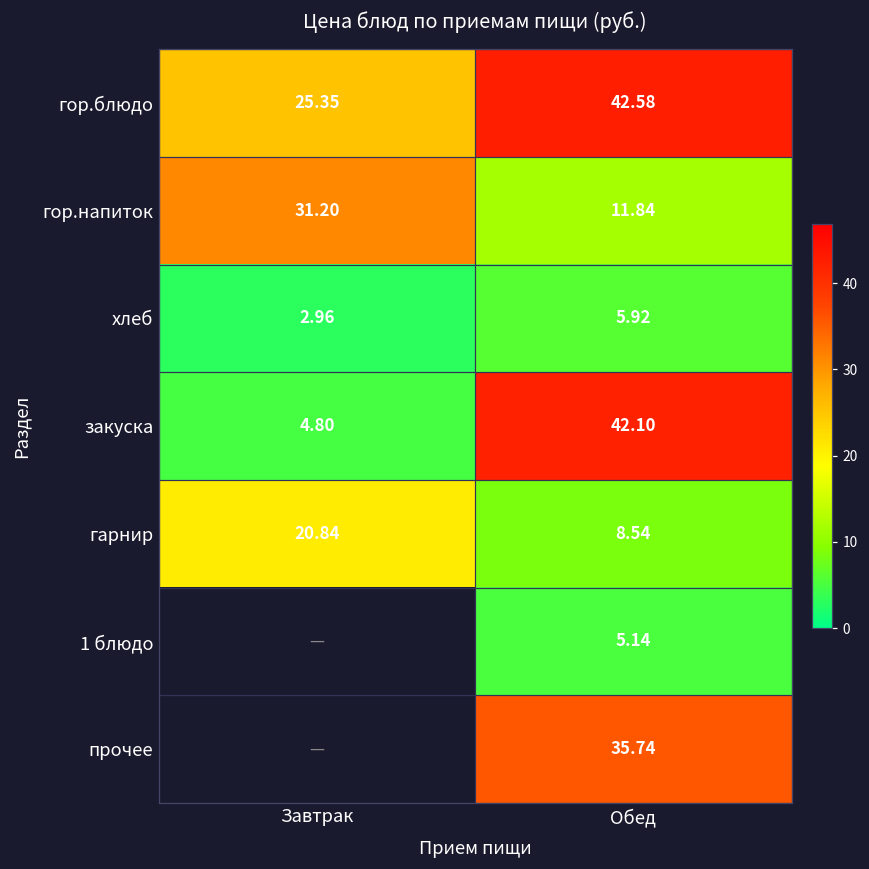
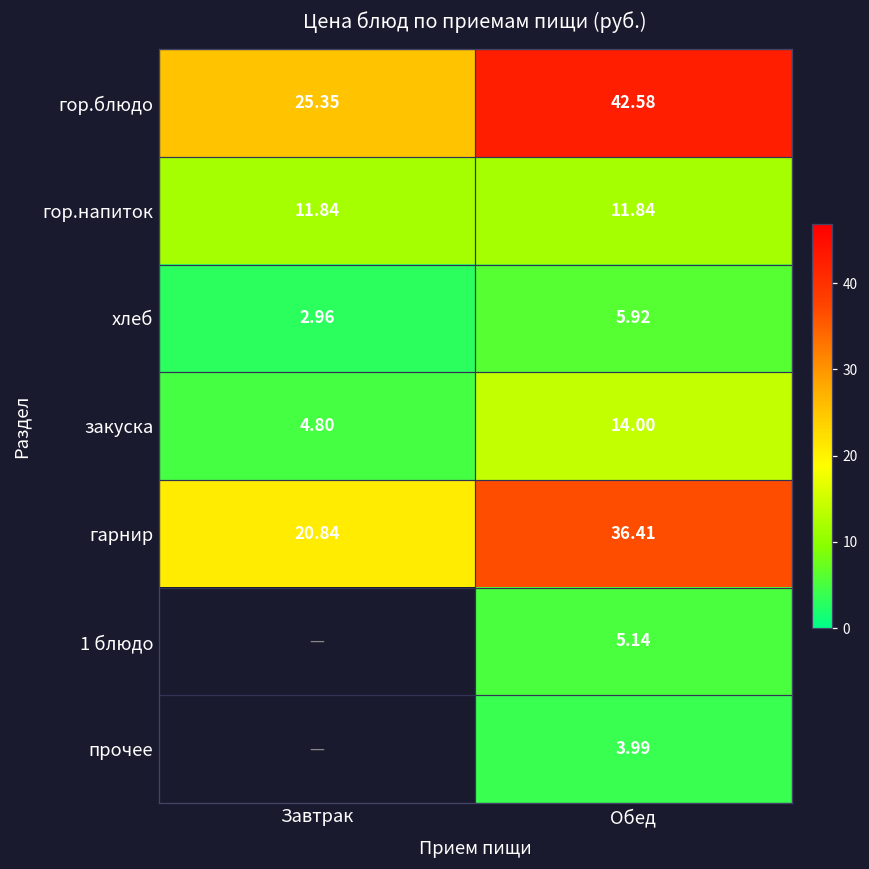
гор.напиток, Завтрак: 31.20 -> 11.84
закуска, Обед: 42.10 -> 14.00
гарнир, Обед: 8.54 -> 36.41
прочее, Обед: 35.74 -> 3.99
